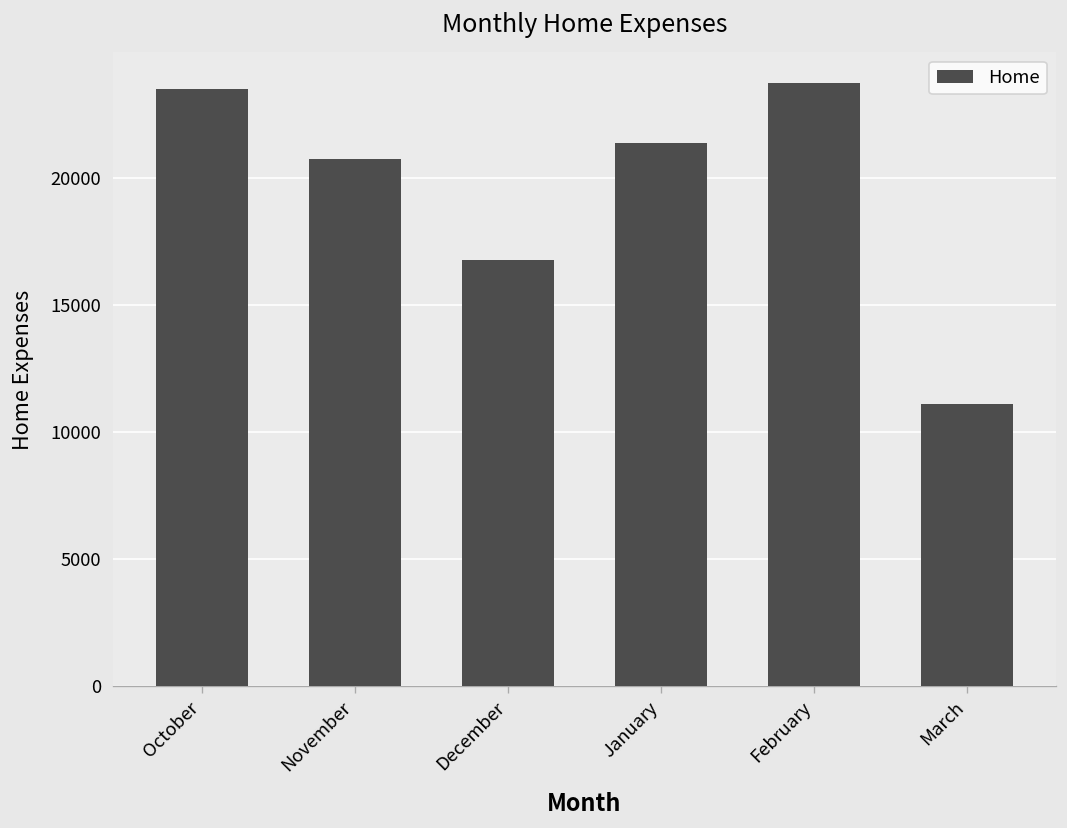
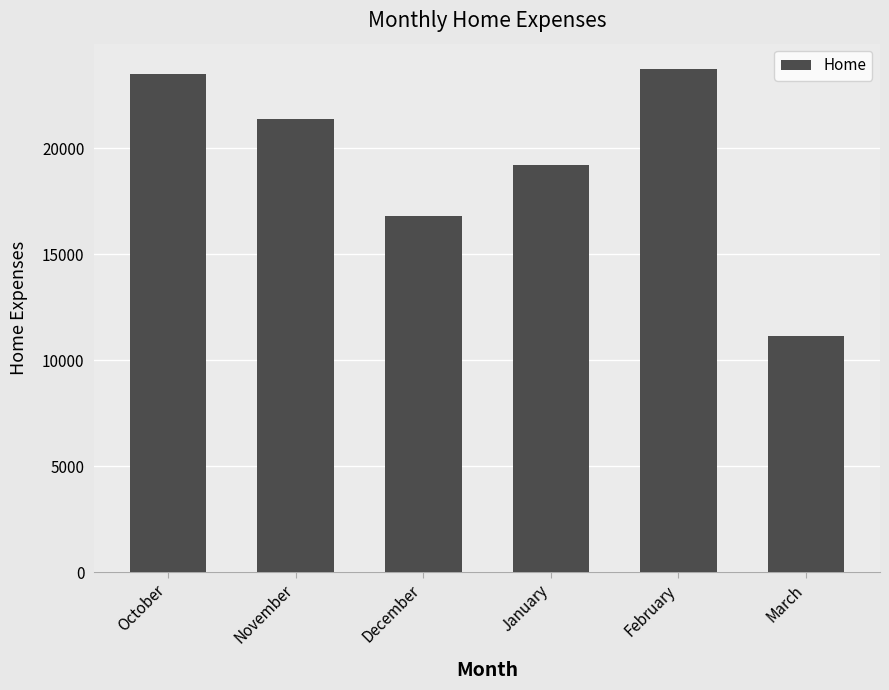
November: 20800 -> 21400
January: 21400 -> 19200
